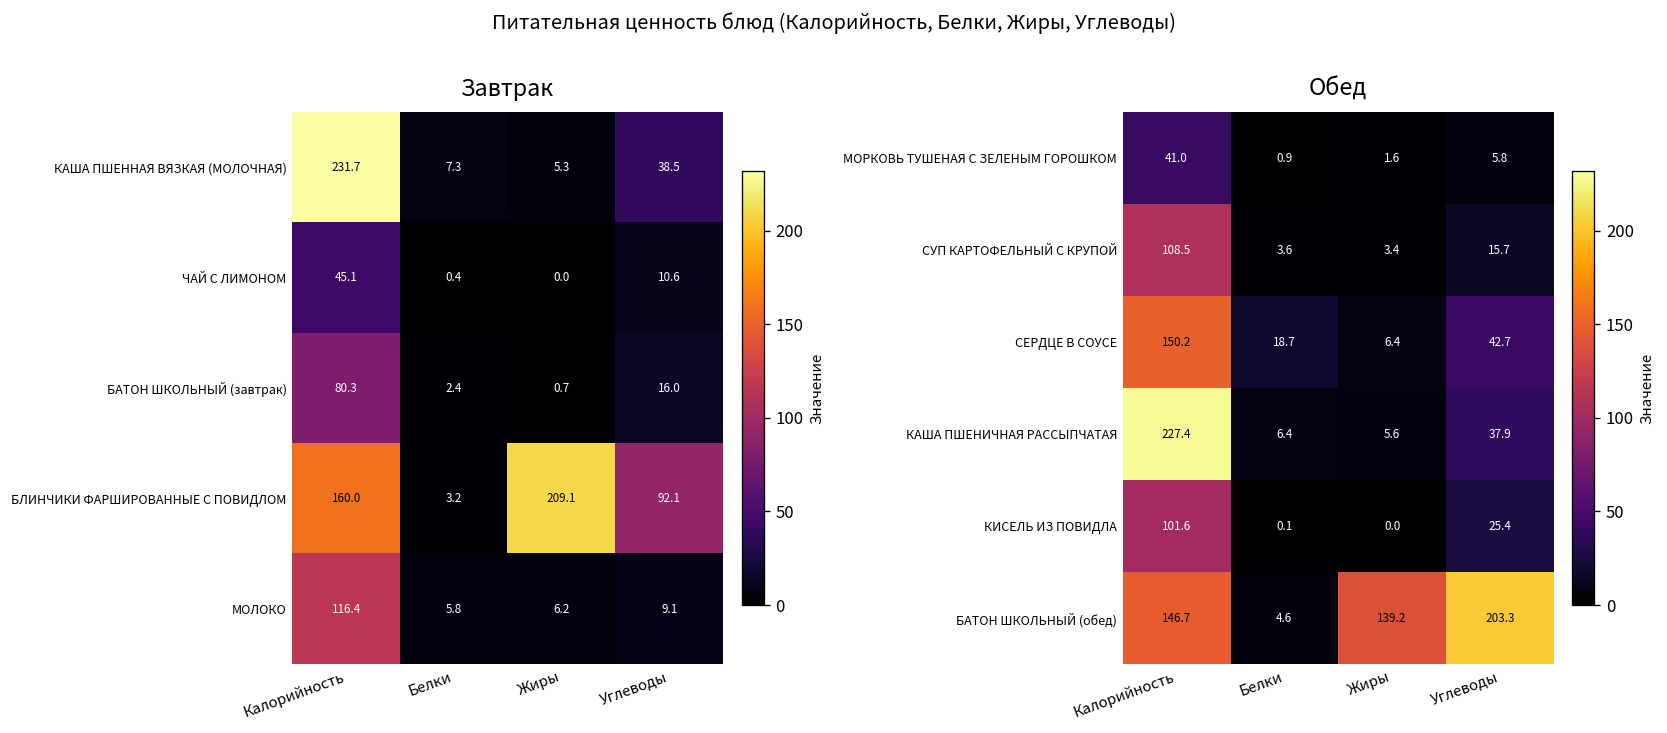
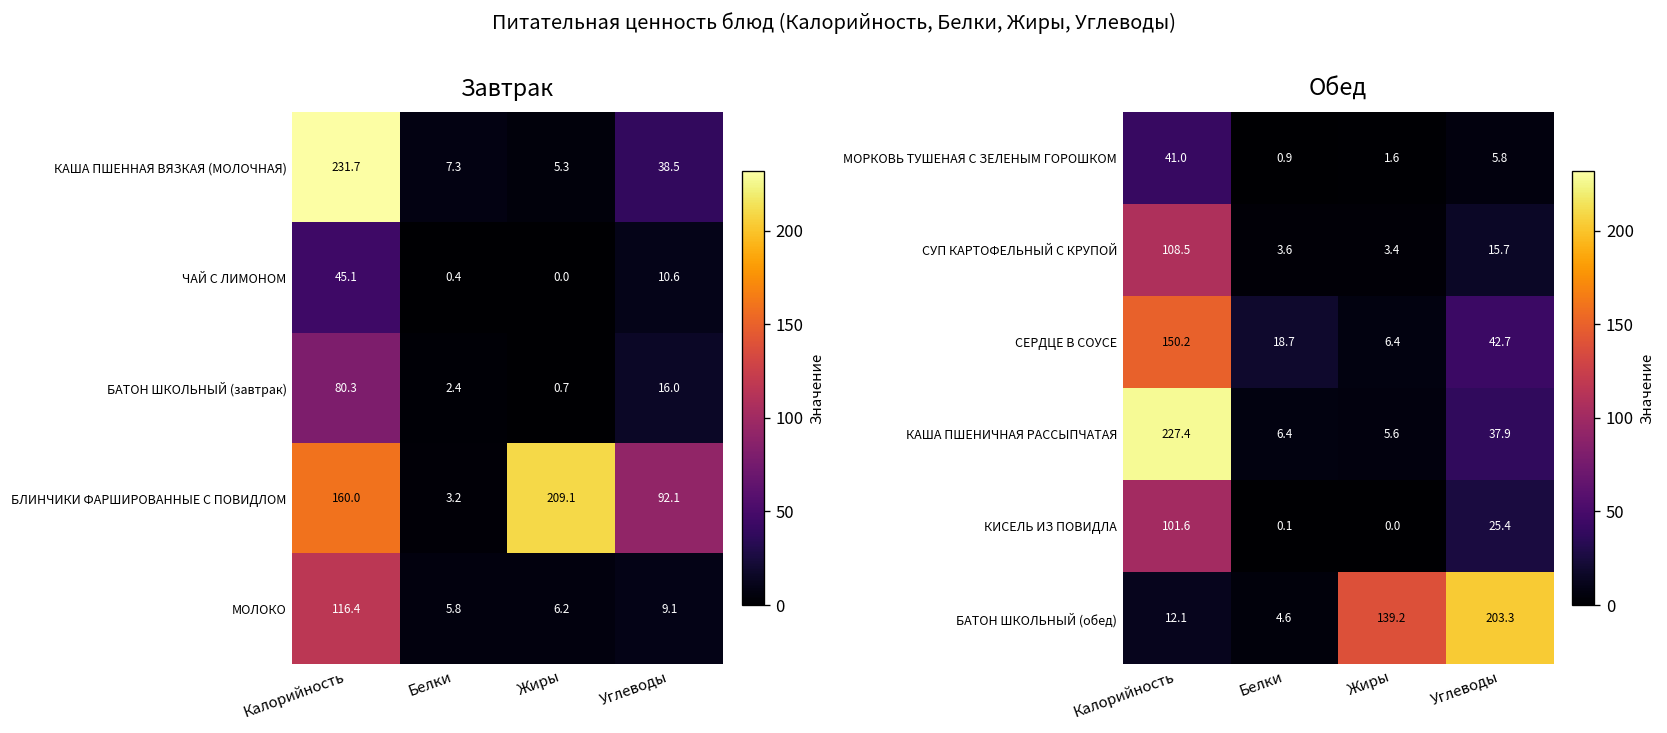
Обед, БАТОН ШКОЛЬНЫЙ (обед), Калорийность: 146.7 -> 12.1
